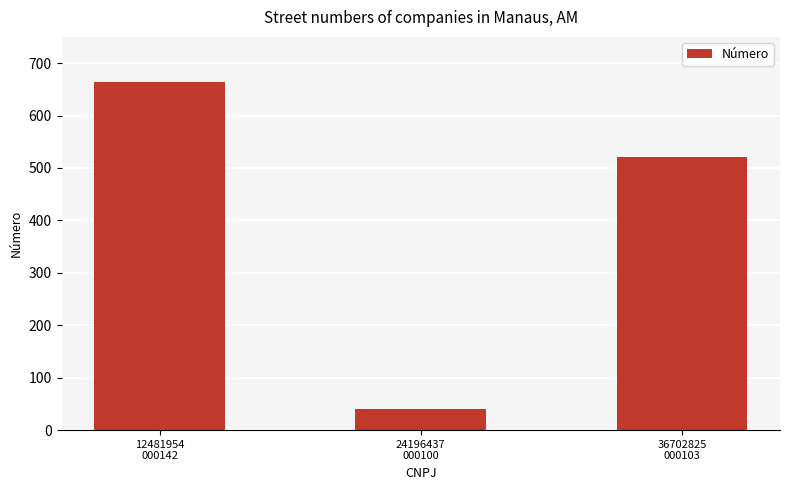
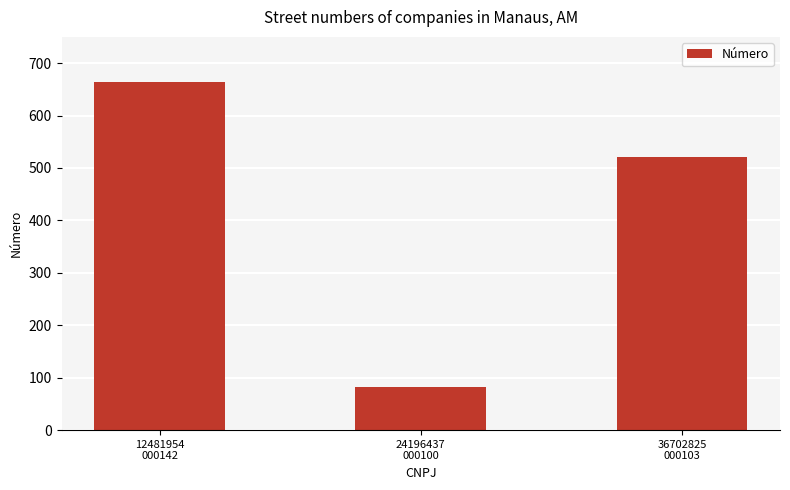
24196437 000100: 40 -> 80
